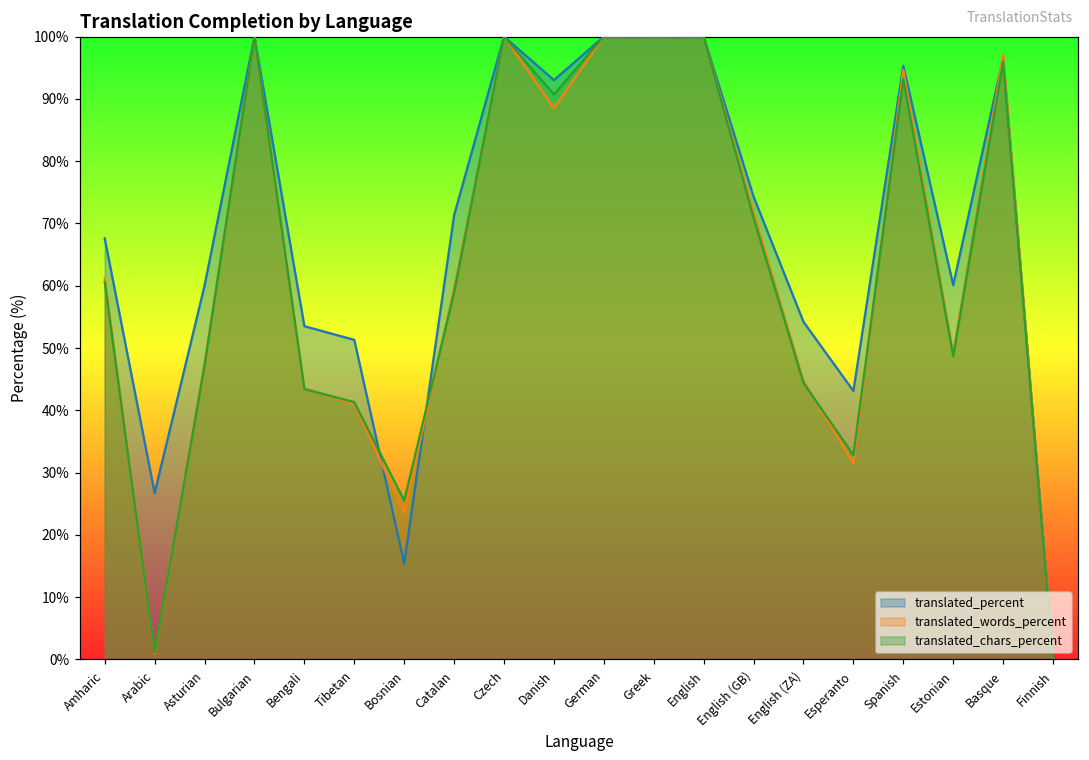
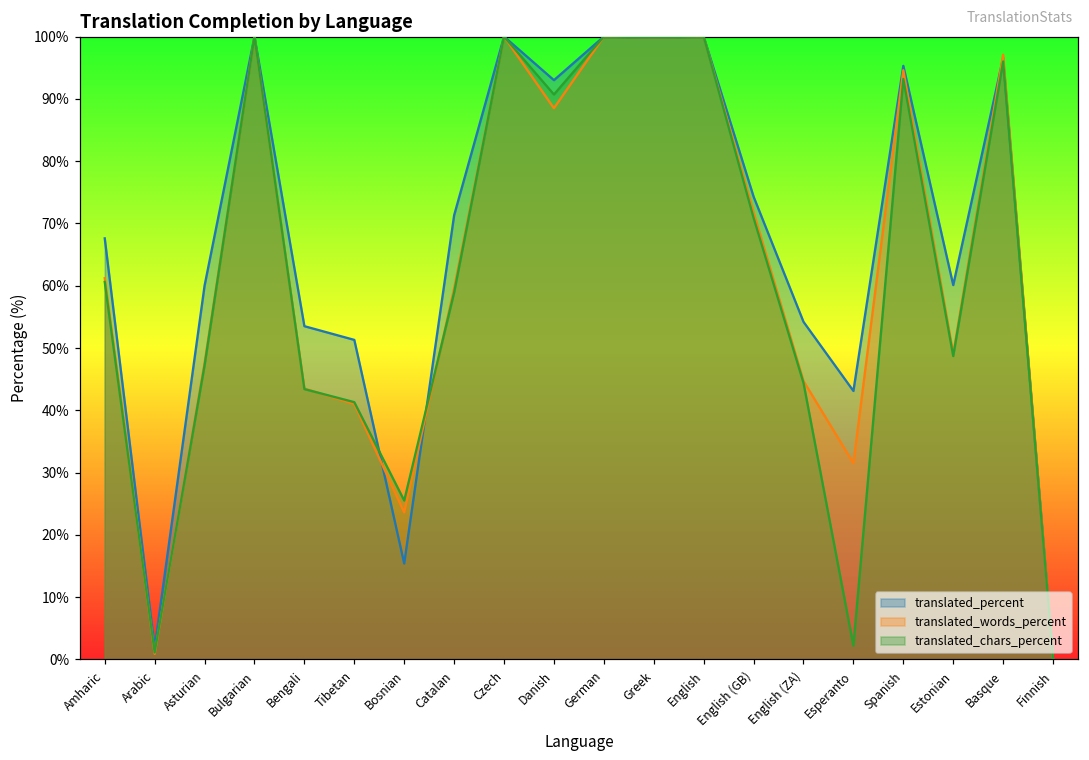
translated_percent, Arabic: 27% -> 2%
translated_chars_percent, Esperanto: 33% -> 2%
